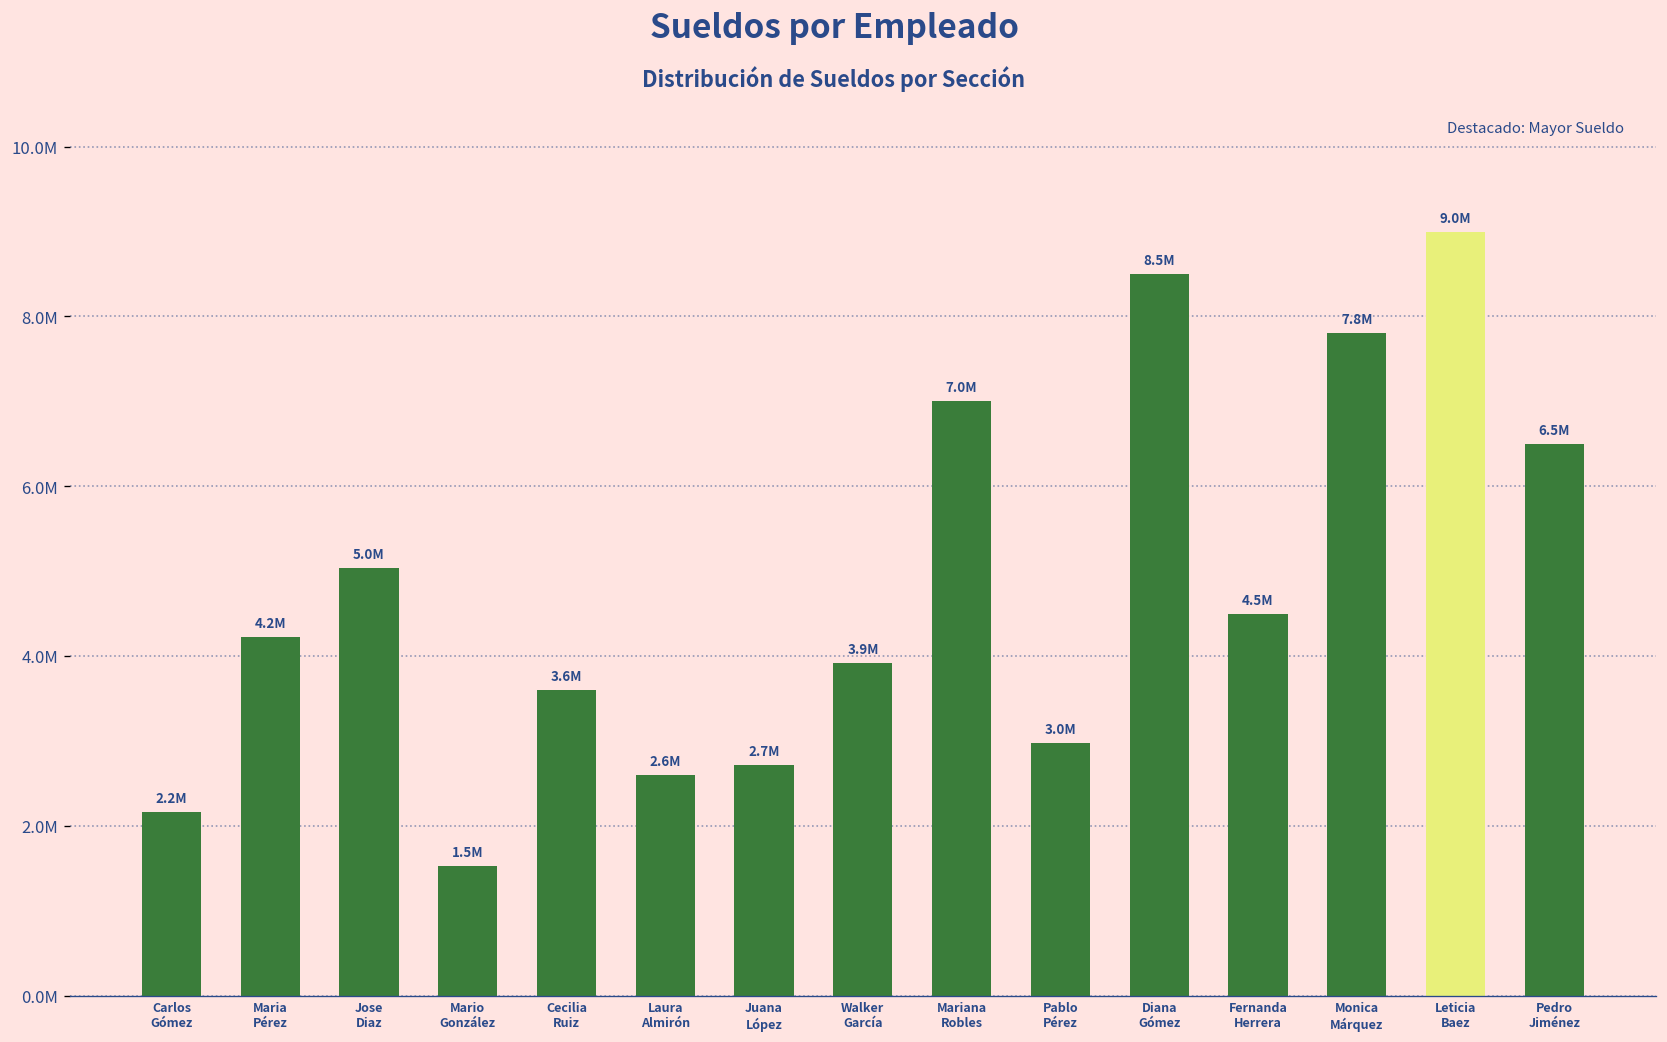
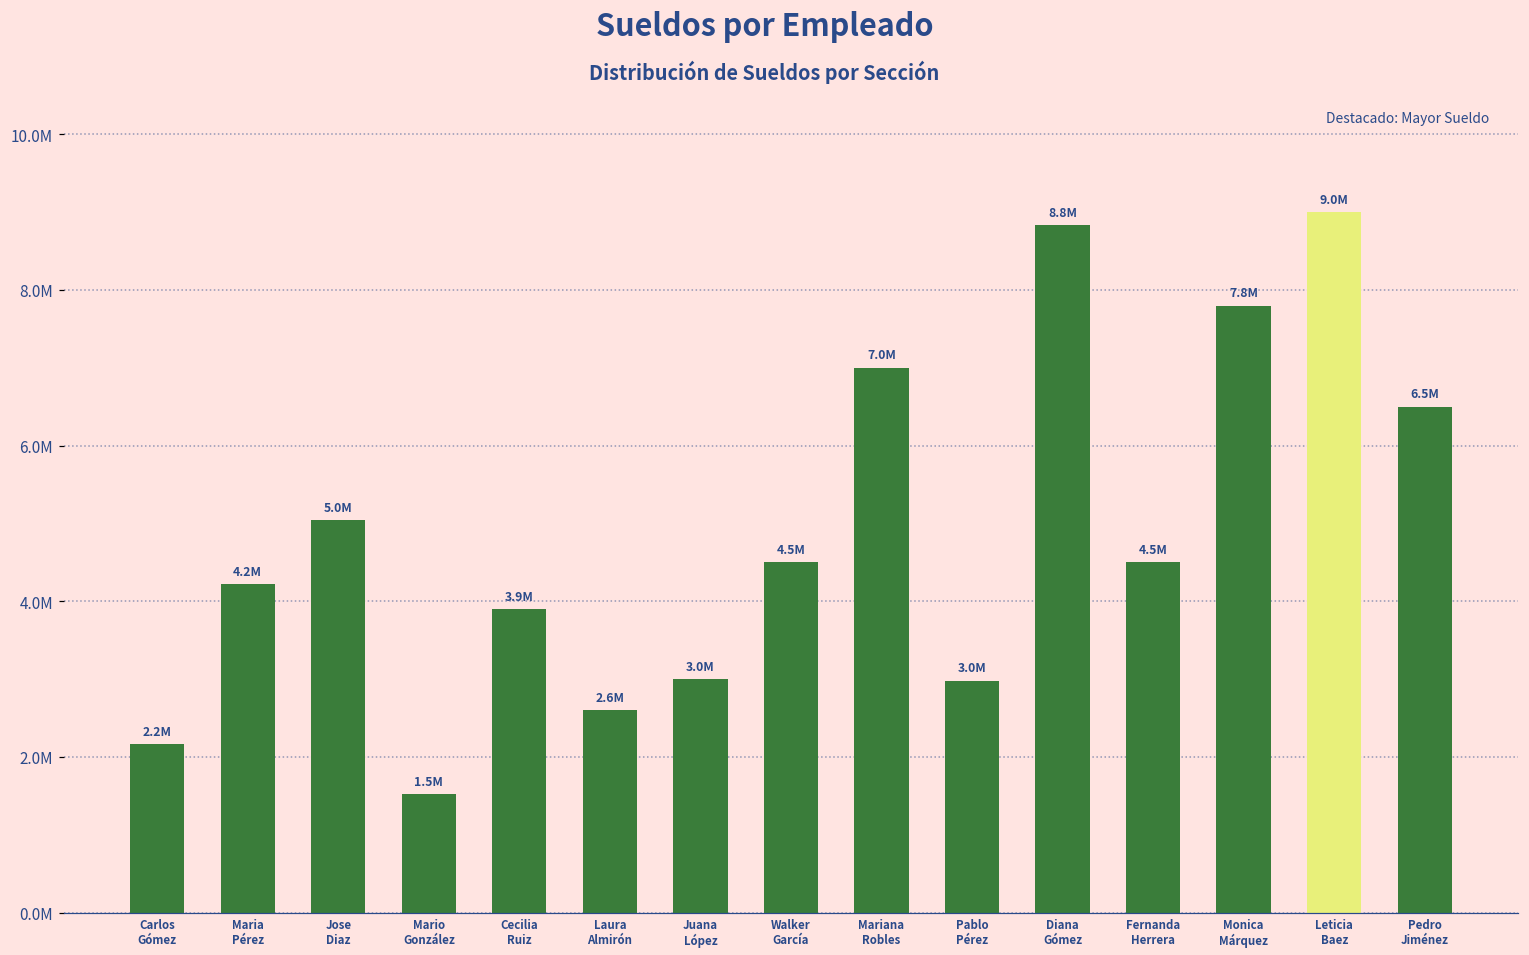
Cecilia Ruiz: 3.6M -> 3.9M
Juana López: 2.7M -> 3.0M
Walker García: 3.9M -> 4.5M
Diana Gómez: 8.5M -> 8.8M
